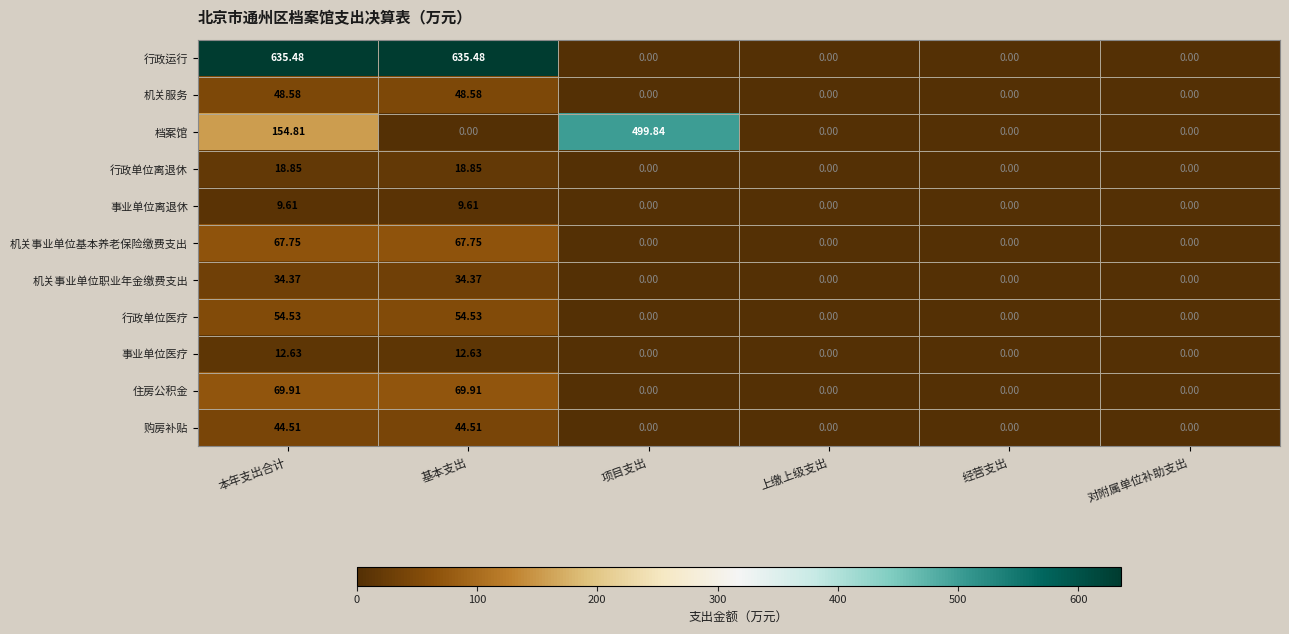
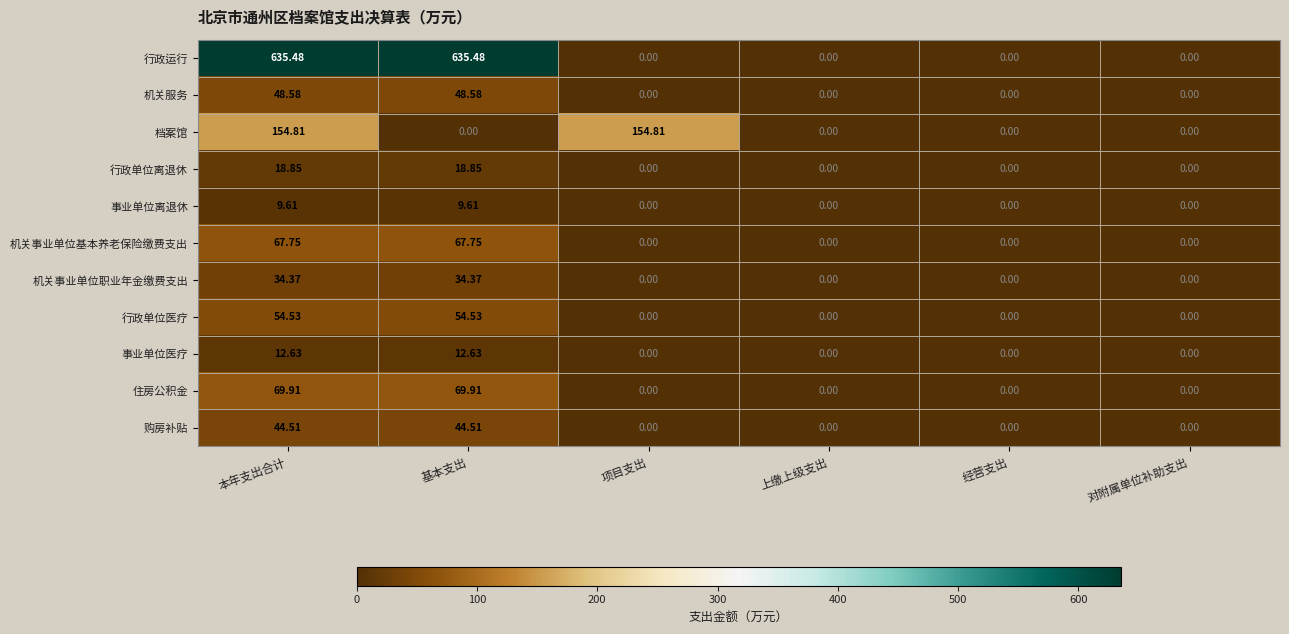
档案馆, 项目支出: 499.84 -> 154.81
